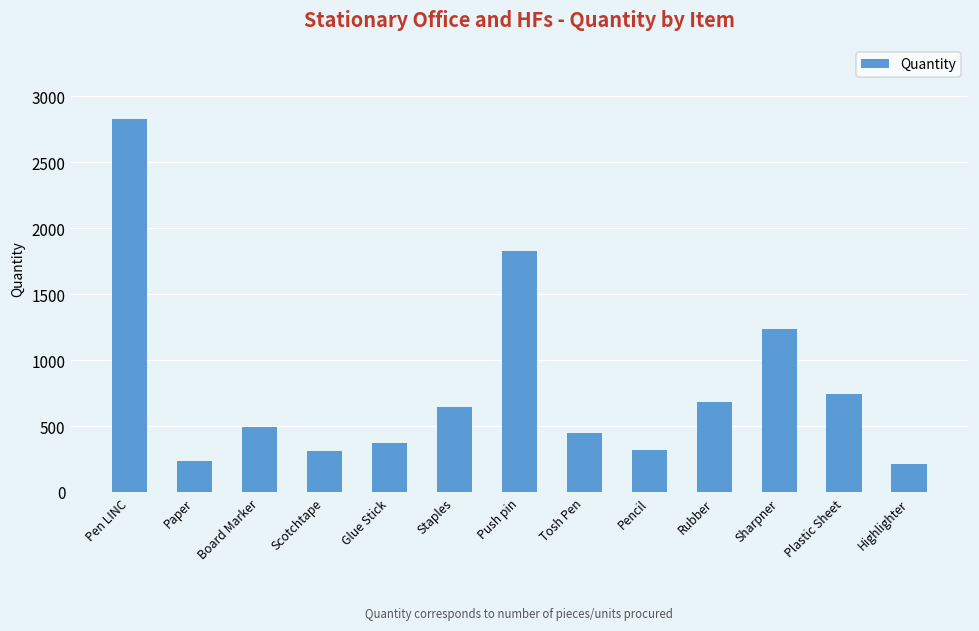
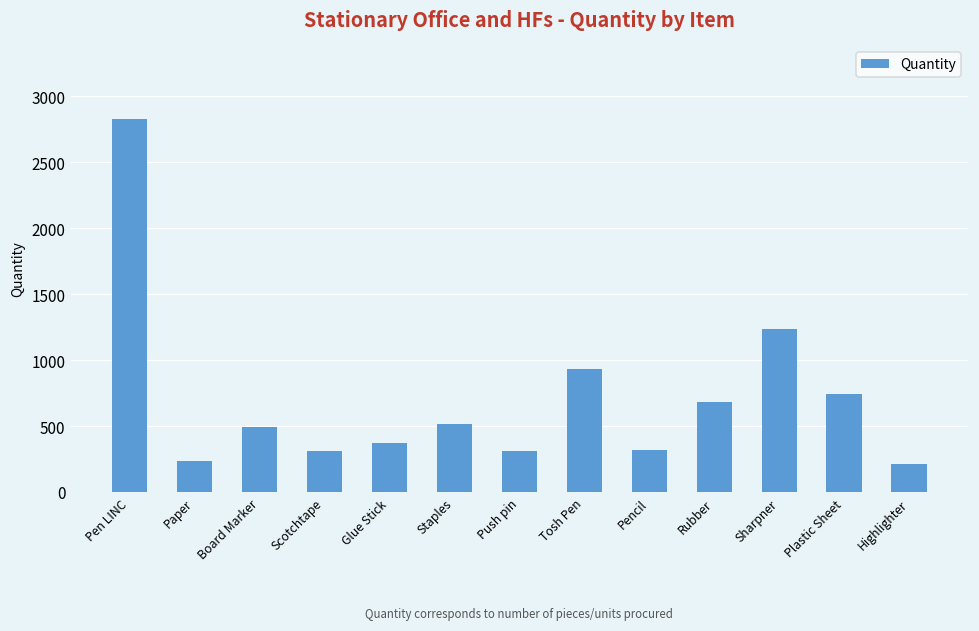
Staples: 650 -> 520
Push pin: 1820 -> 310
Tosh Pen: 450 -> 930
